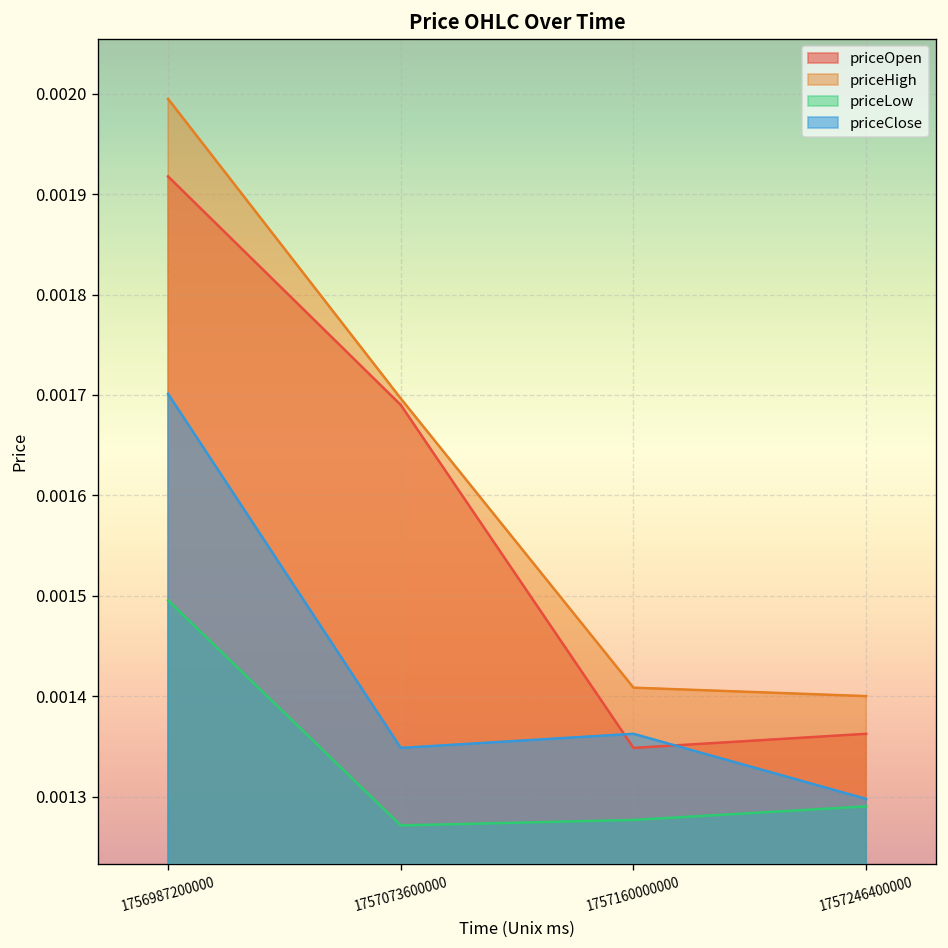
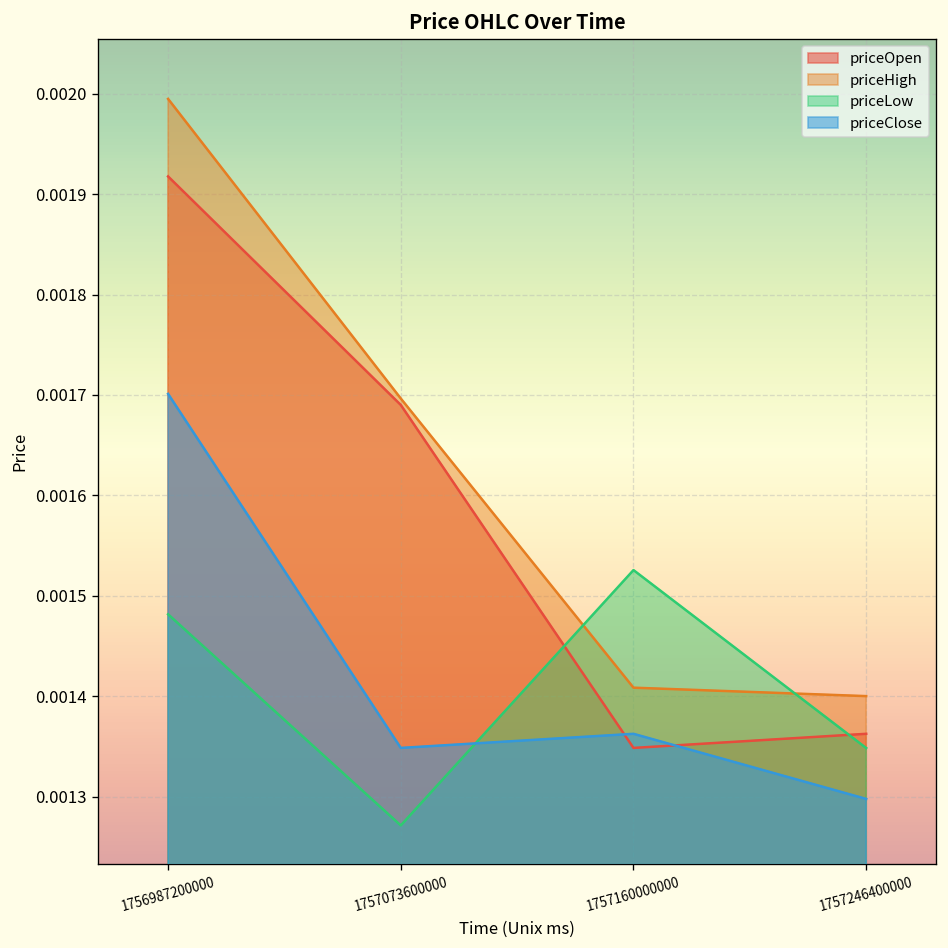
priceLow, 1756987200000: 0.00150 -> 0.00148
priceLow, 1757160000000: 0.00128 -> 0.00153
priceLow, 1757246400000: 0.00129 -> 0.00135
